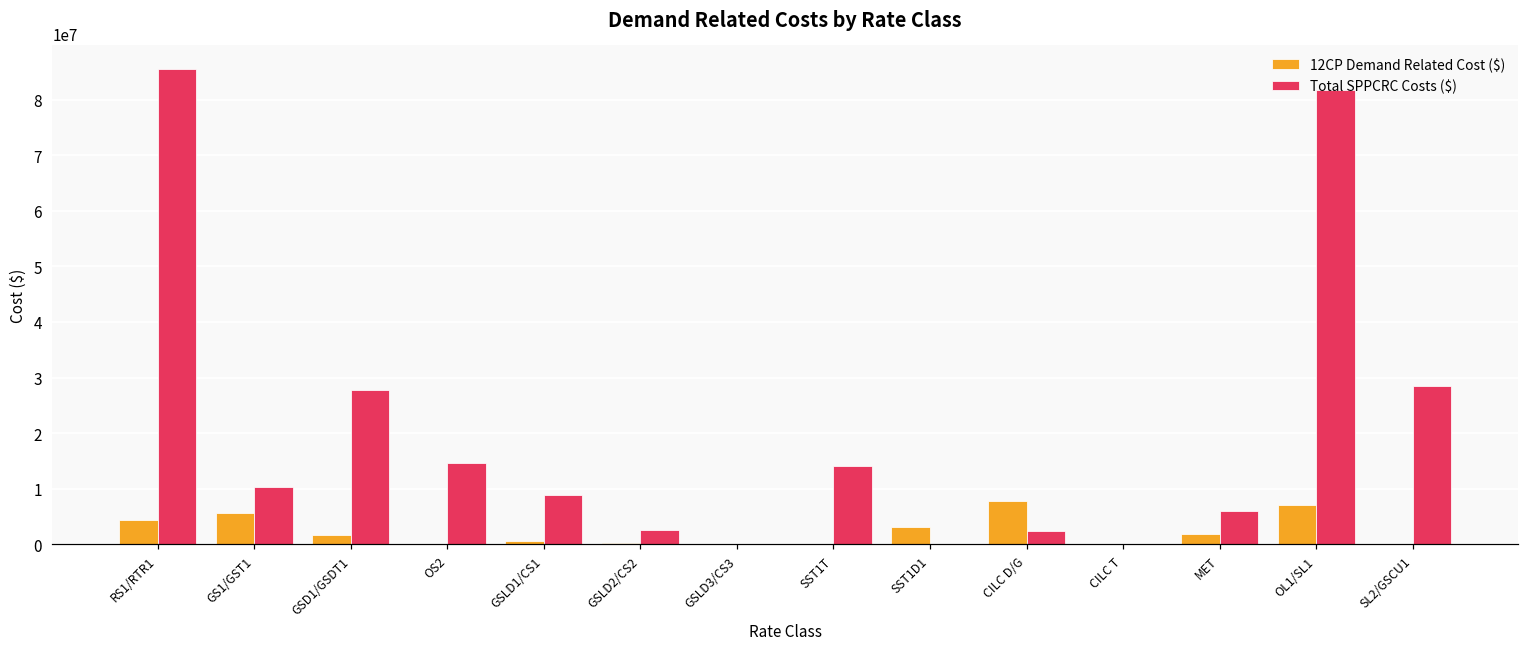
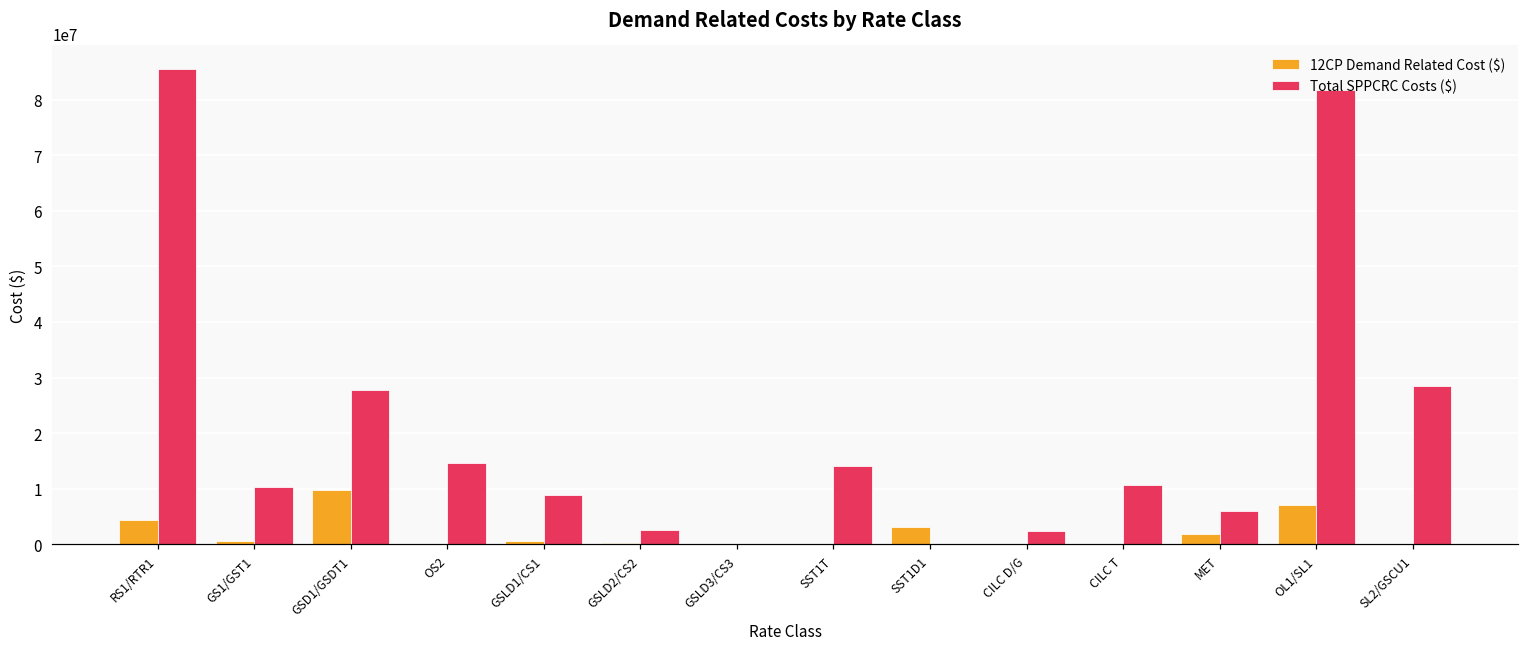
12CP Demand Related Cost ($), GS1/GST1: 6000000 -> 1000000
12CP Demand Related Cost ($), GSD1/GSDT1: 2000000 -> 10000000
12CP Demand Related Cost ($), CILC D/G: 8000000 -> 0
Total SPPCRC Costs ($), CILC T: 0 -> 11000000
